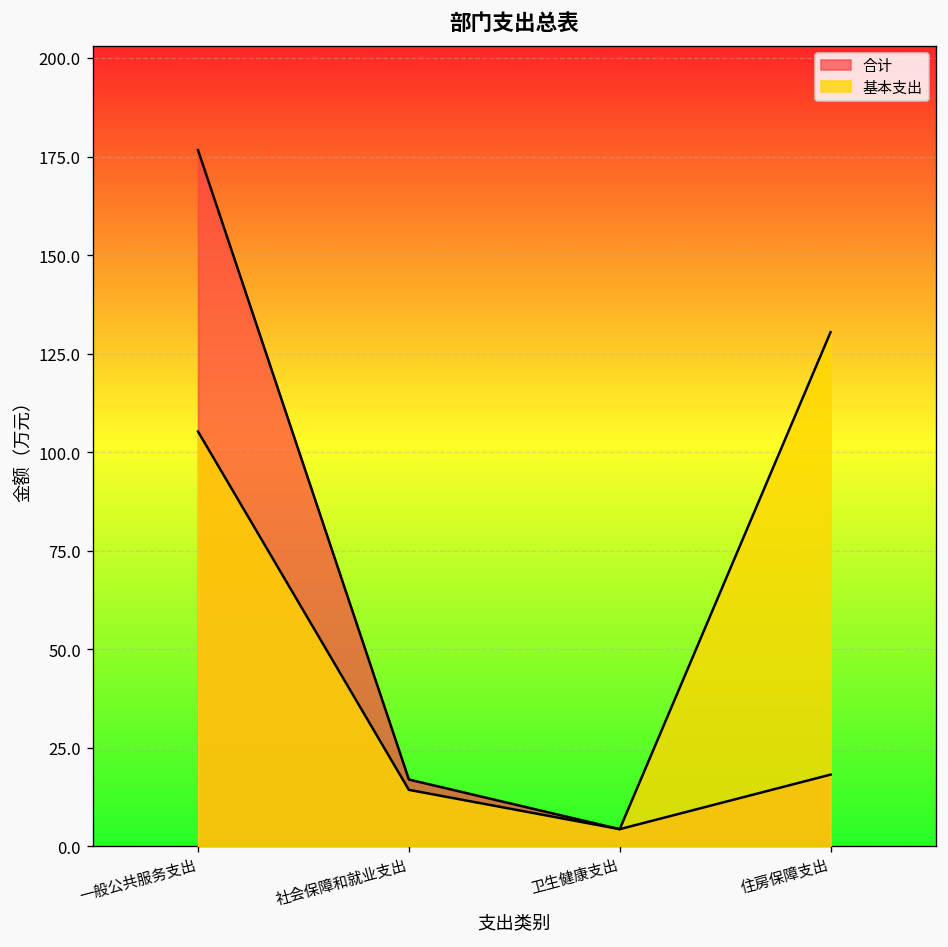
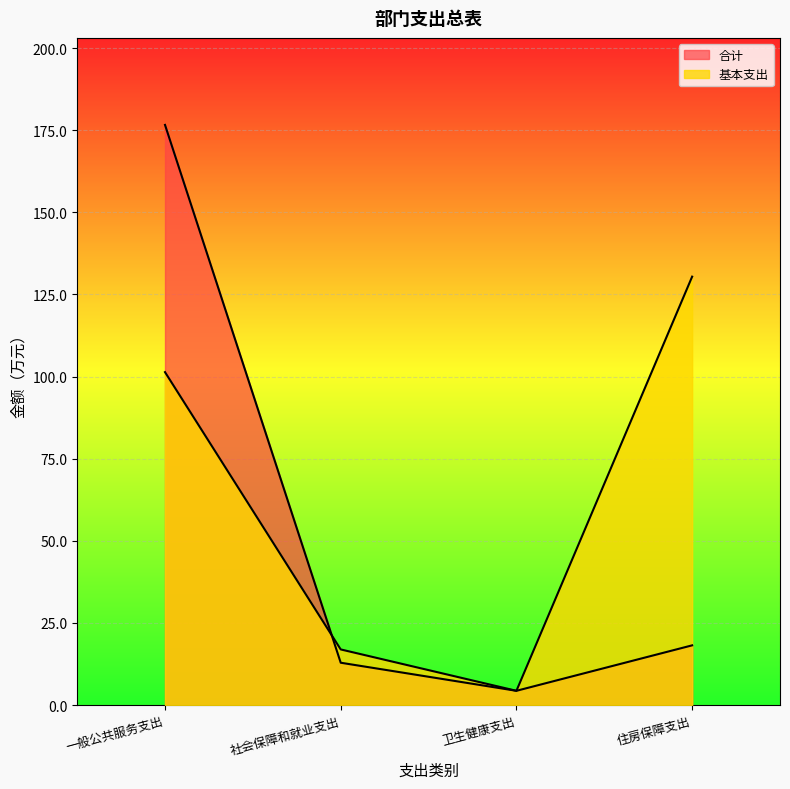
基本支出, 一般公共服务支出: 105 -> 101
合计, 社会保障和就业支出: 17 -> 13
基本支出, 社会保障和就业支出: 14 -> 17
